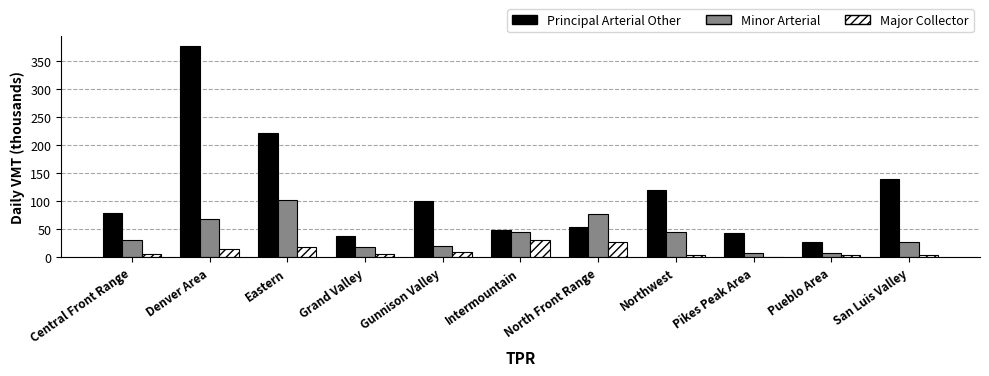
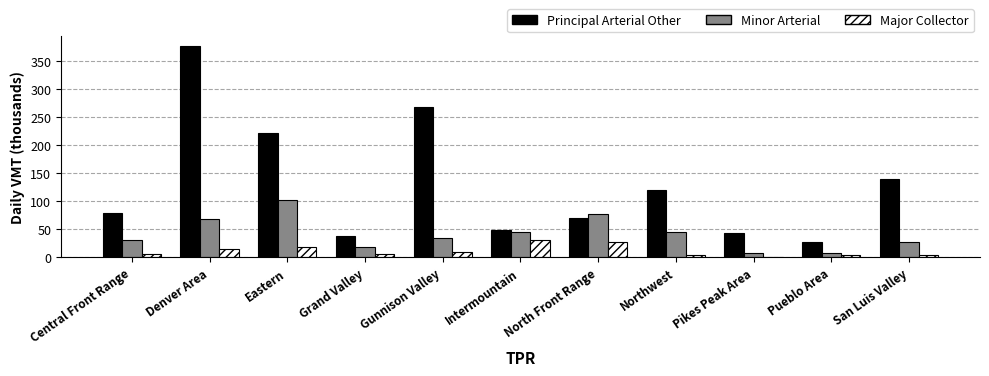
Principal Arterial Other, Gunnison Valley: 100 -> 270
Minor Arterial, Gunnison Valley: 20 -> 30
Principal Arterial Other, North Front Range: 50 -> 70
